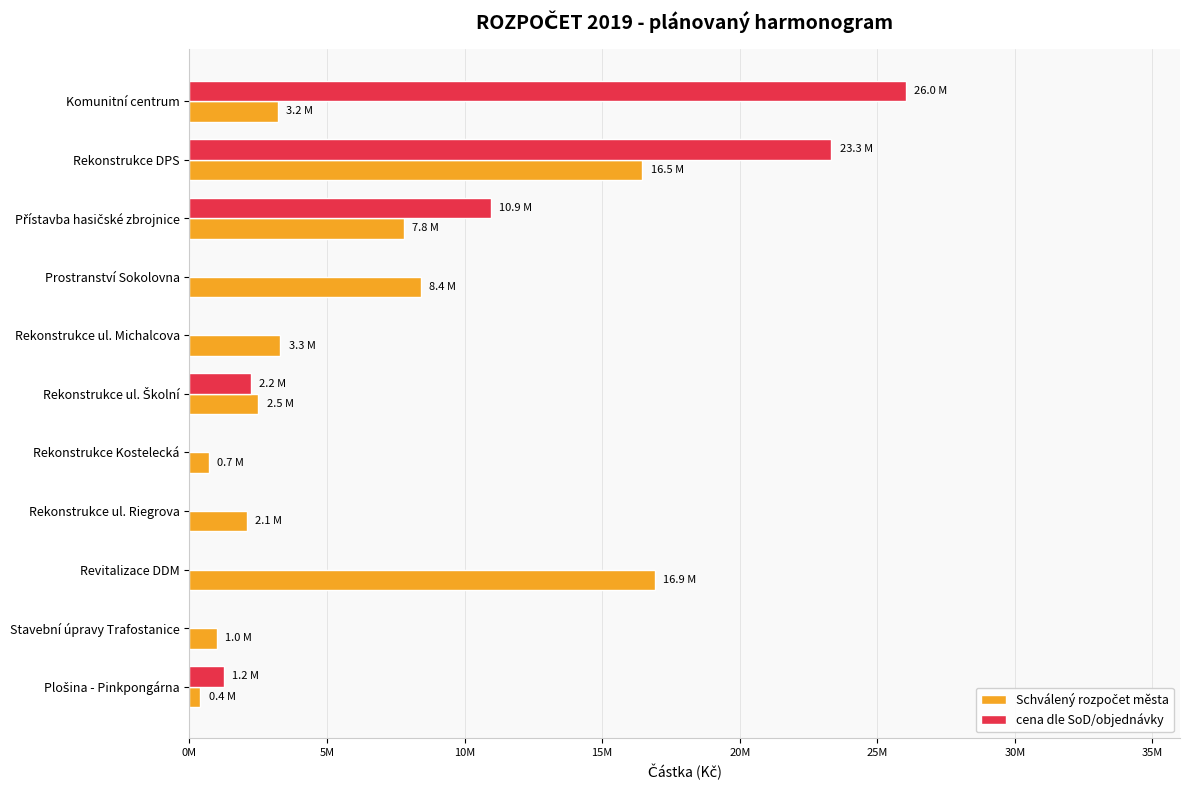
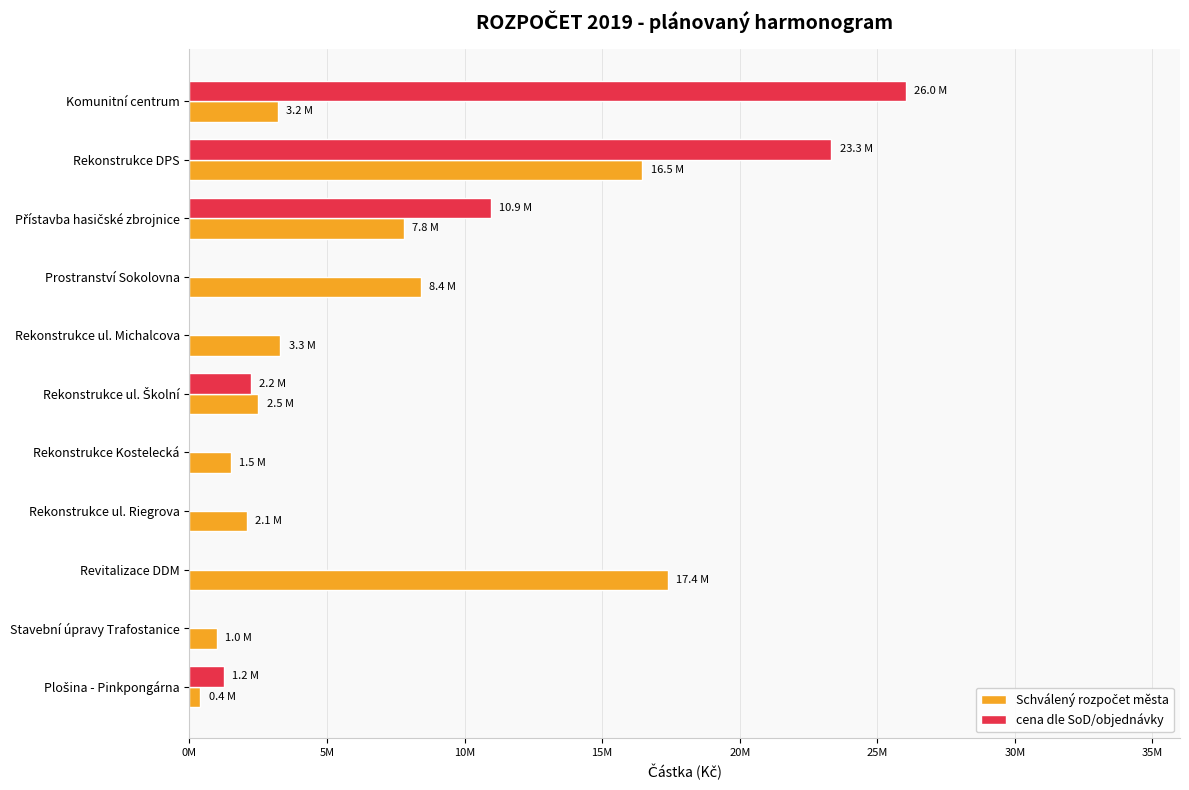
Schválený rozpočet města, Rekonstrukce Kostelecká: 0.7 -> 1.5
Schválený rozpočet města, Revitalizace DDM: 16.9 -> 17.4
